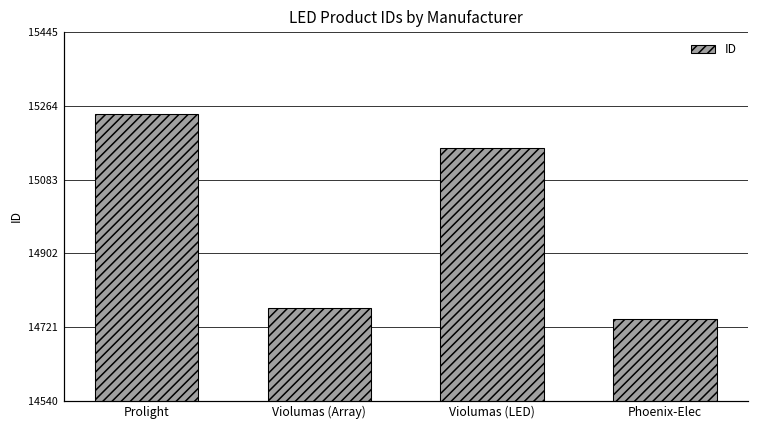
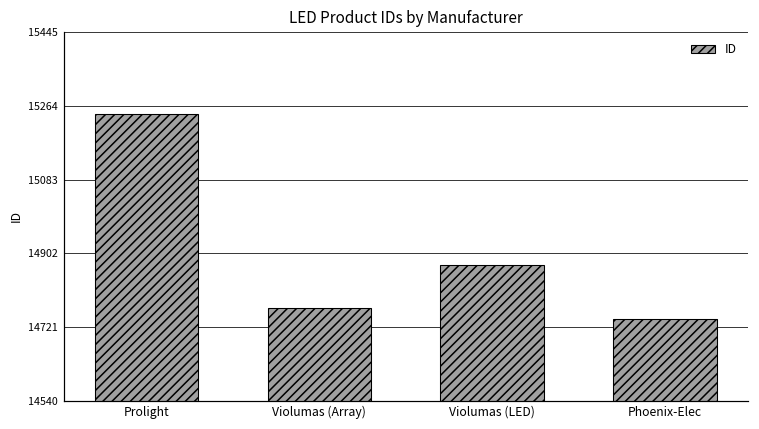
Violumas (LED): 15160 -> 14870
